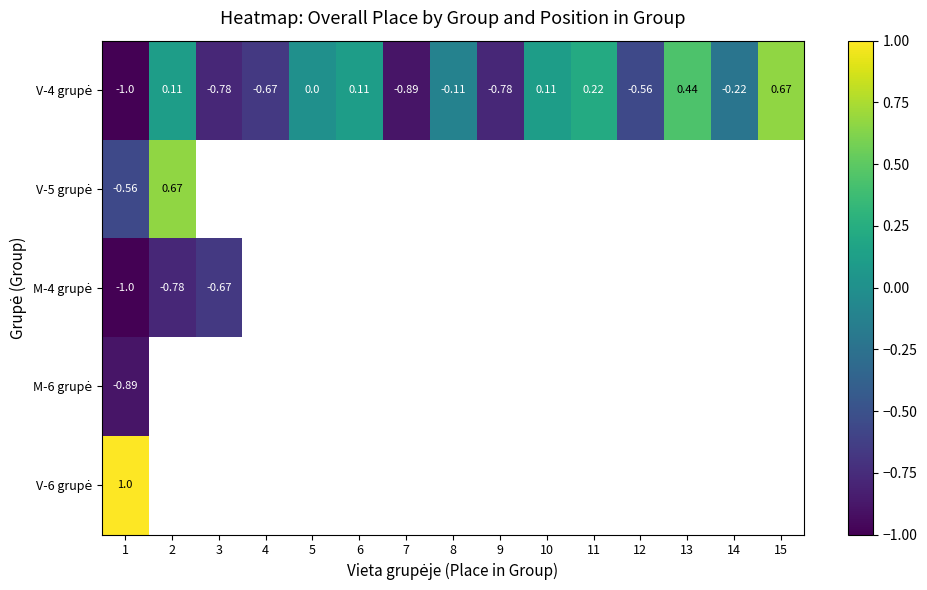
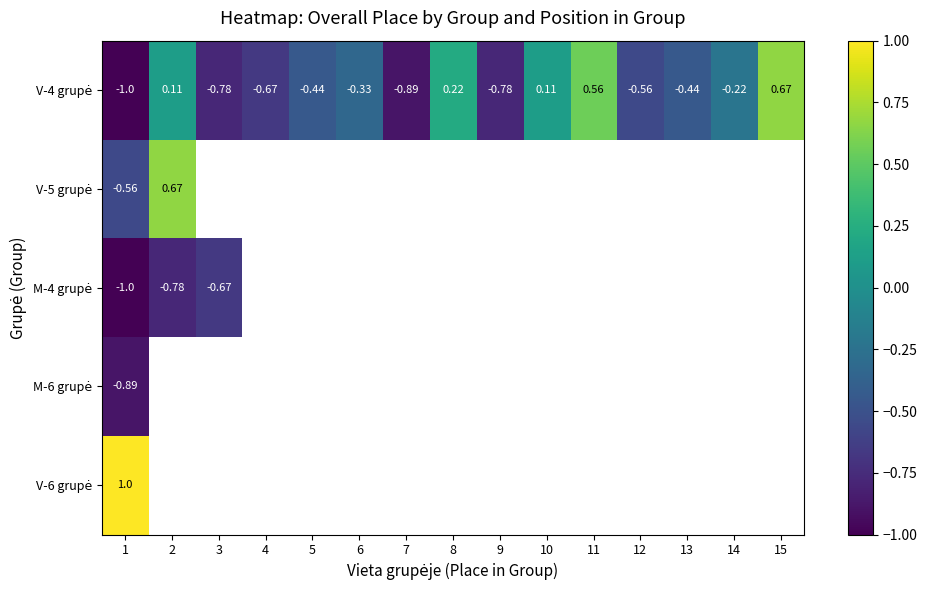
V-4 grupė, 5: 0.0 -> -0.44
V-4 grupė, 6: 0.11 -> -0.33
V-4 grupė, 8: -0.11 -> 0.22
V-4 grupė, 11: 0.22 -> 0.56
V-4 grupė, 13: 0.44 -> -0.44
